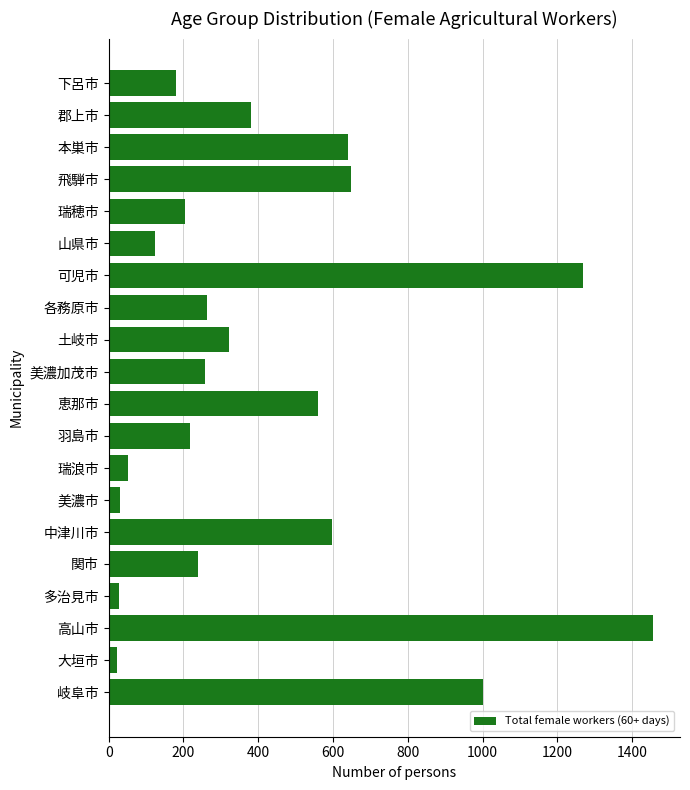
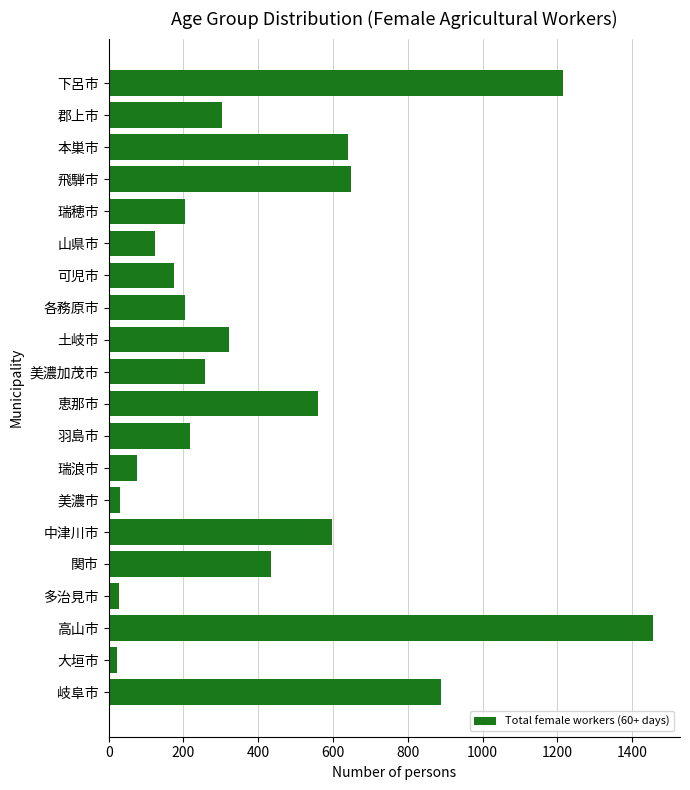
下呂市: 180 -> 1220
郡上市: 380 -> 300
可児市: 1270 -> 180
各務原市: 260 -> 210
瑞浪市: 50 -> 80
関市: 240 -> 430
岐阜市: 1000 -> 890
